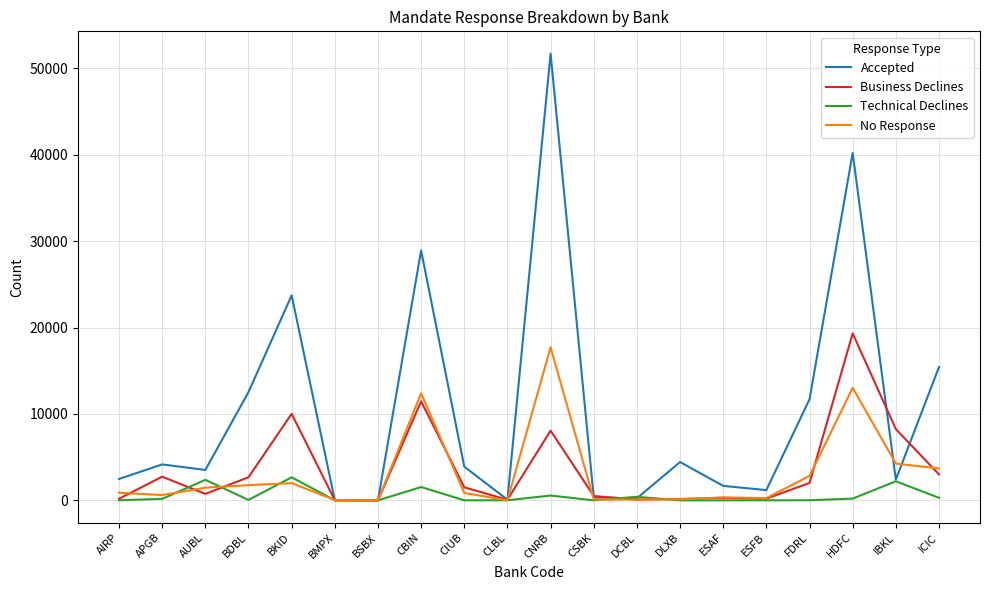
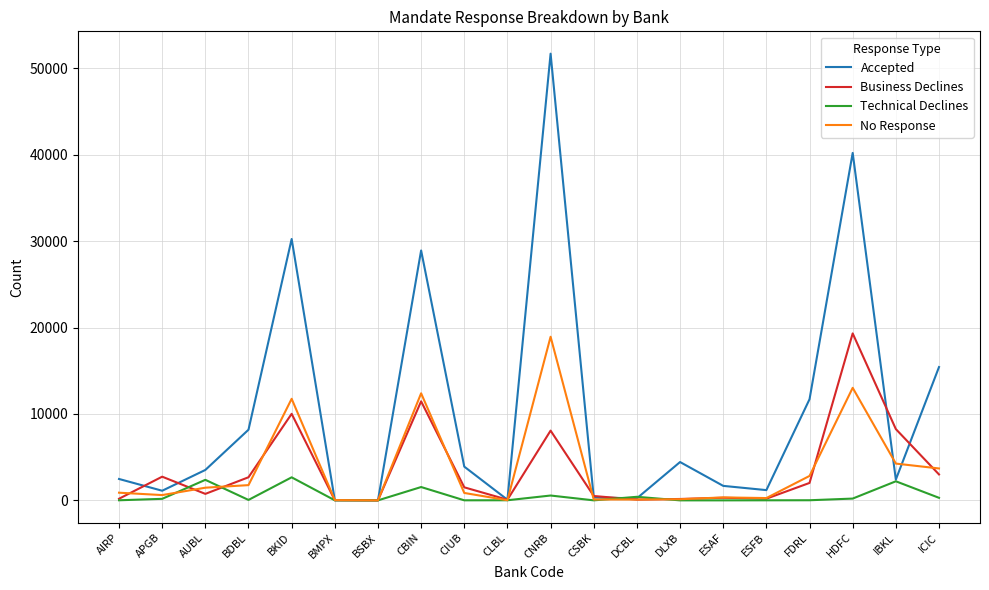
Accepted, APGB: 4000 -> 1000
Accepted, BDBL: 13000 -> 8000
Accepted, BKID: 24000 -> 30000
No Response, BKID: 2000 -> 12000
No Response, CNRB: 18000 -> 19000
